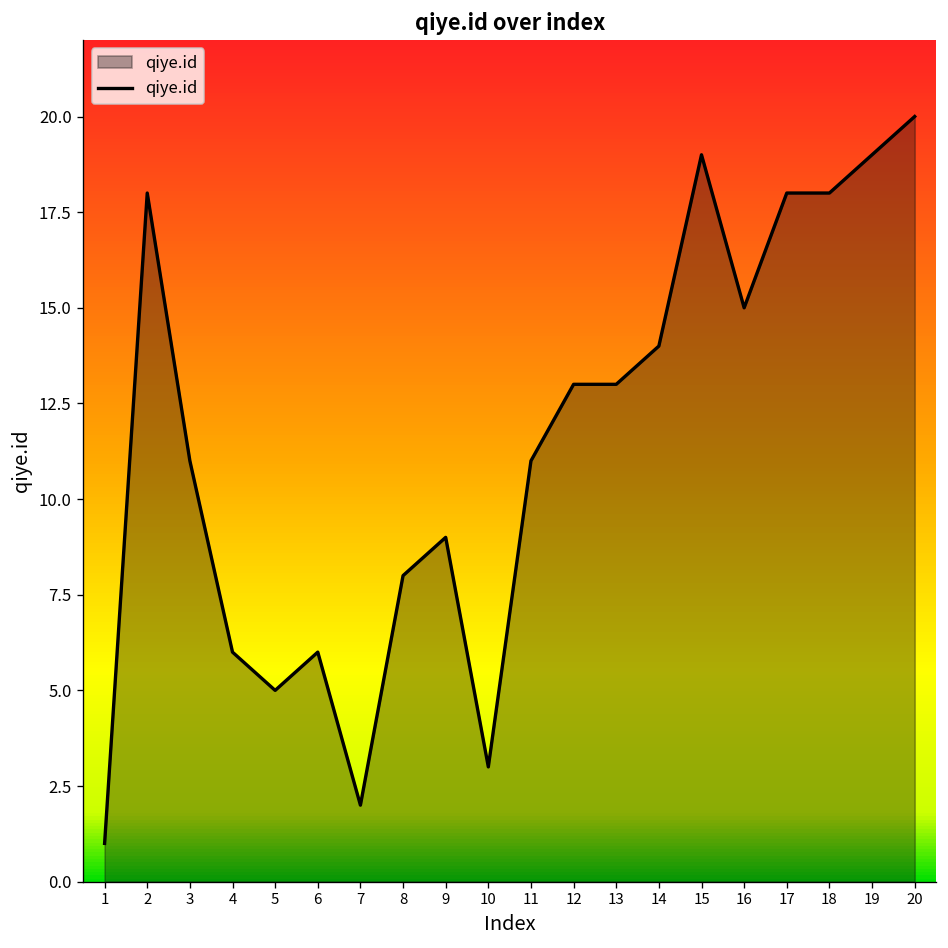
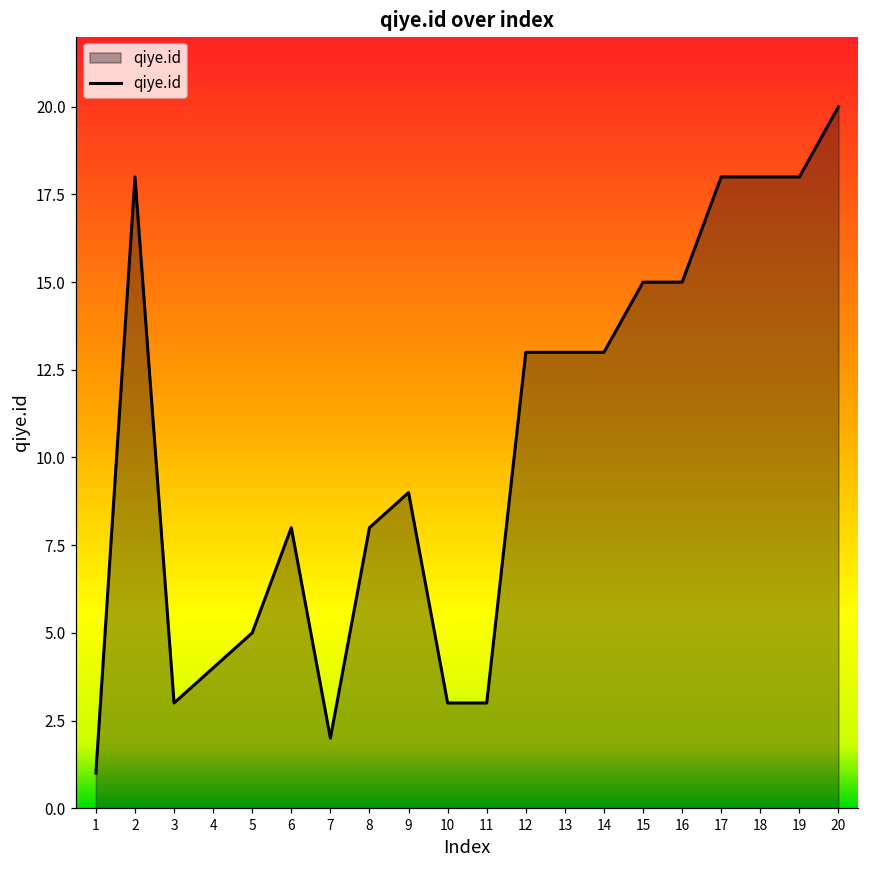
3: 11 -> 3
4: 6 -> 4
6: 6 -> 8
11: 11 -> 3
14: 14 -> 13
15: 19 -> 15
19: 19 -> 18
